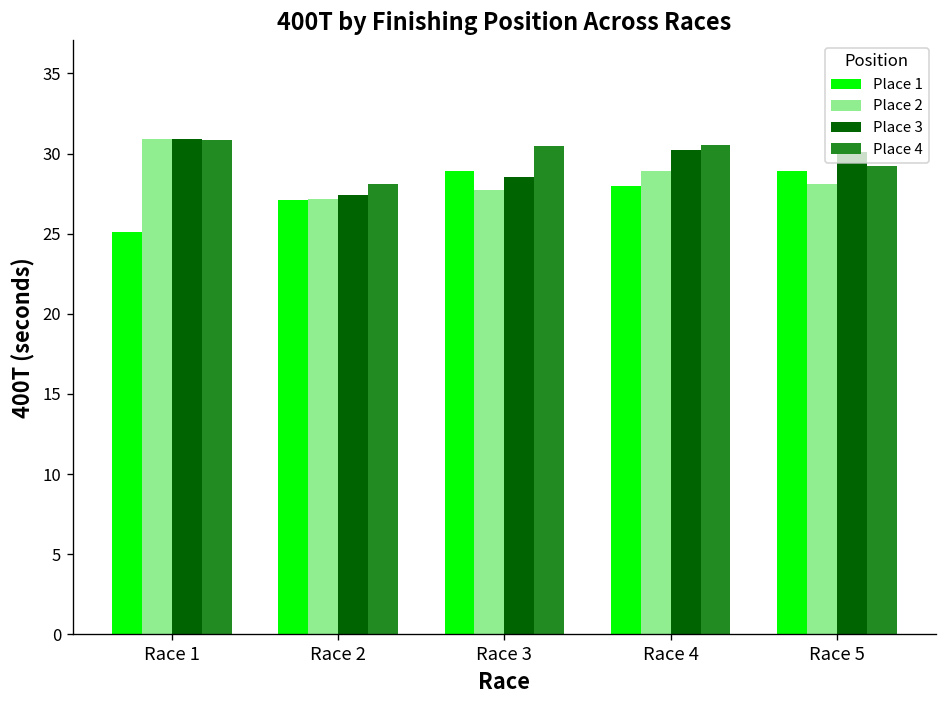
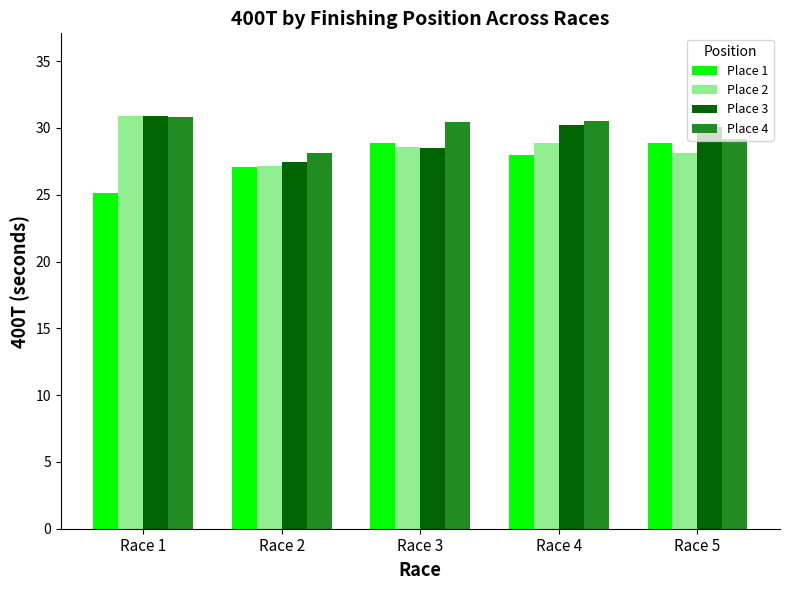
Place 2, Race 3: 27.7 -> 28.6
